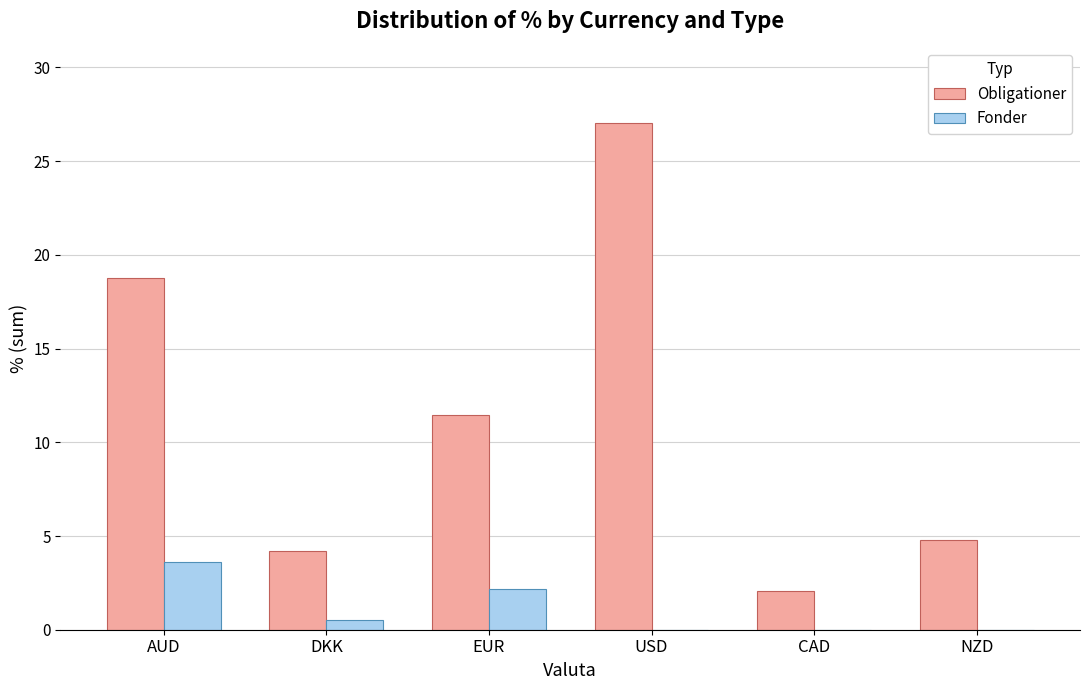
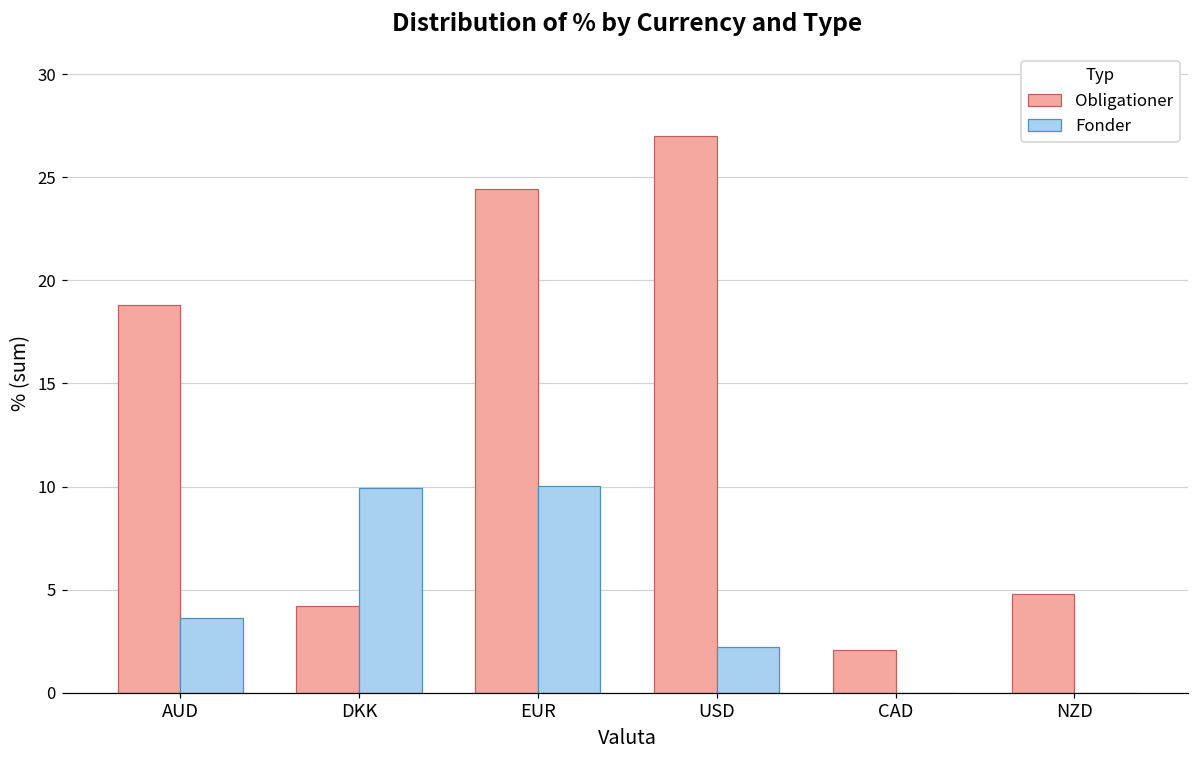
Fonder, DKK: 0.5 -> 9.9
Obligationer, EUR: 11.5 -> 24.4
Fonder, EUR: 2.2 -> 10.0
Fonder, USD: 0.0 -> 2.2
